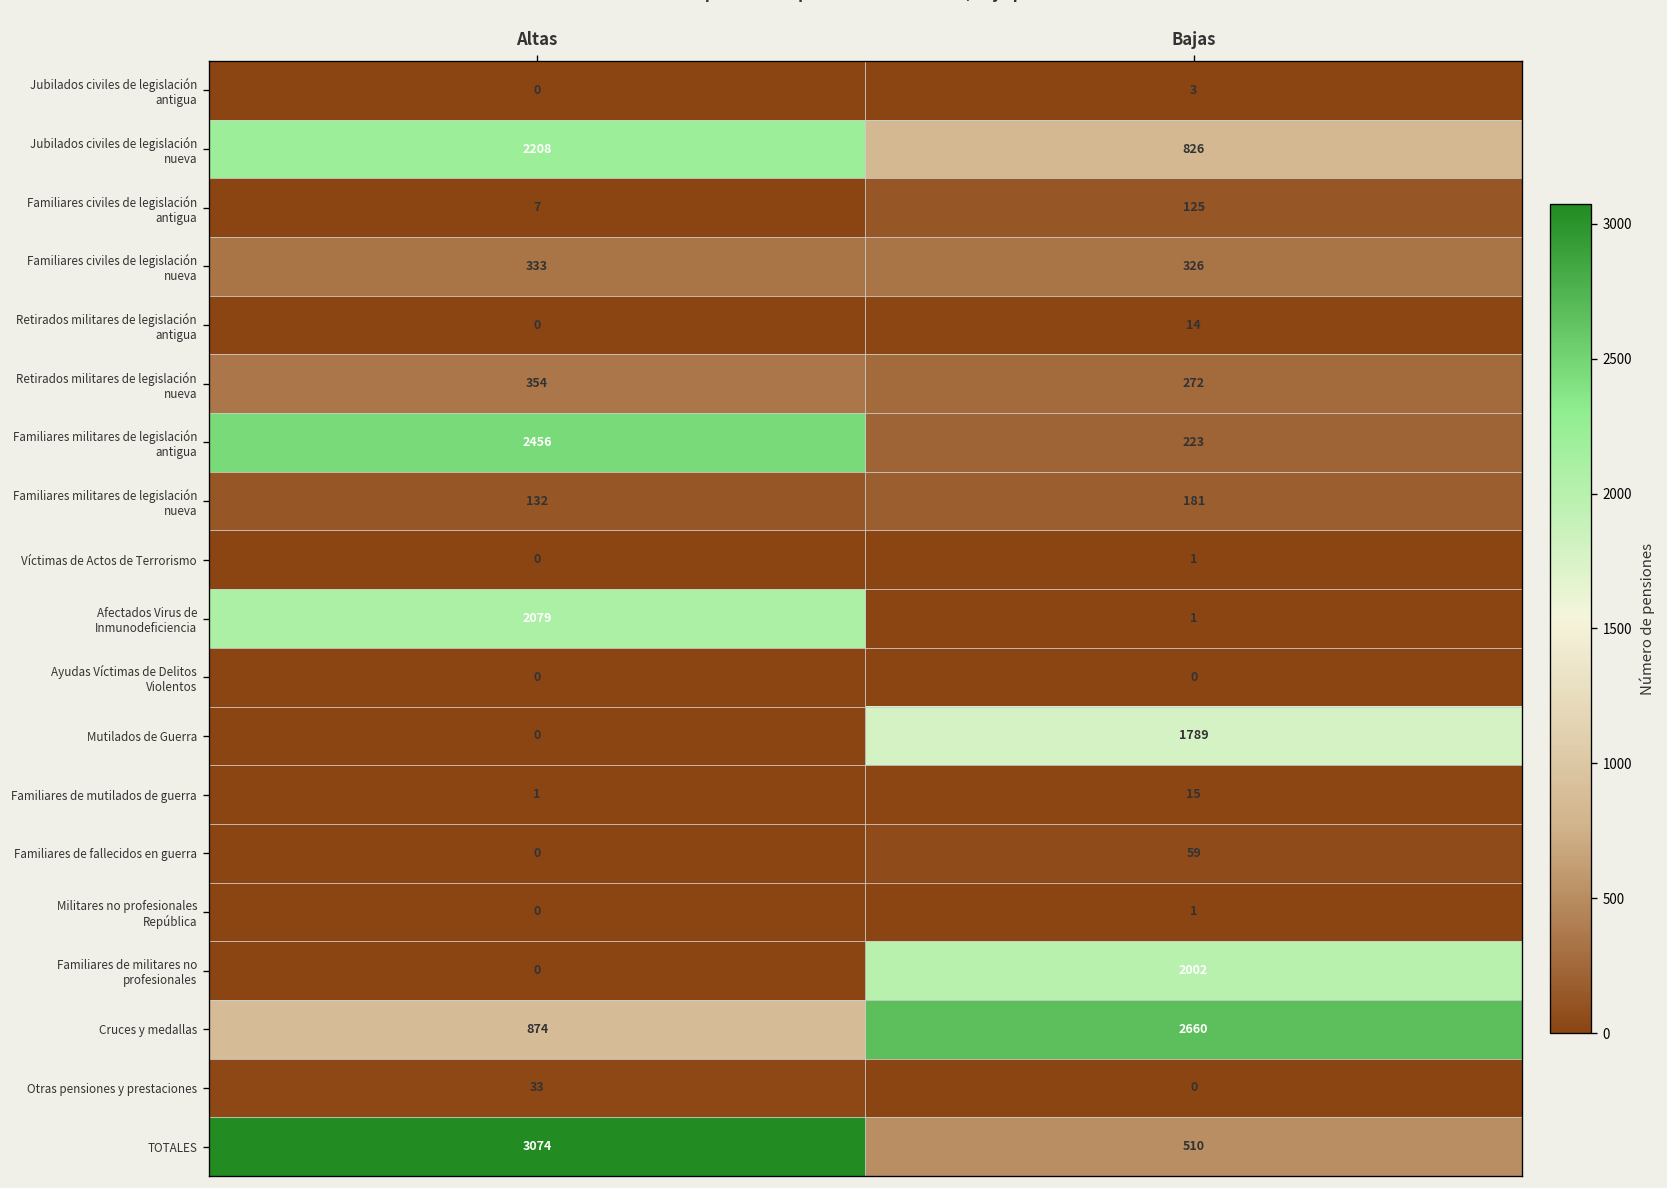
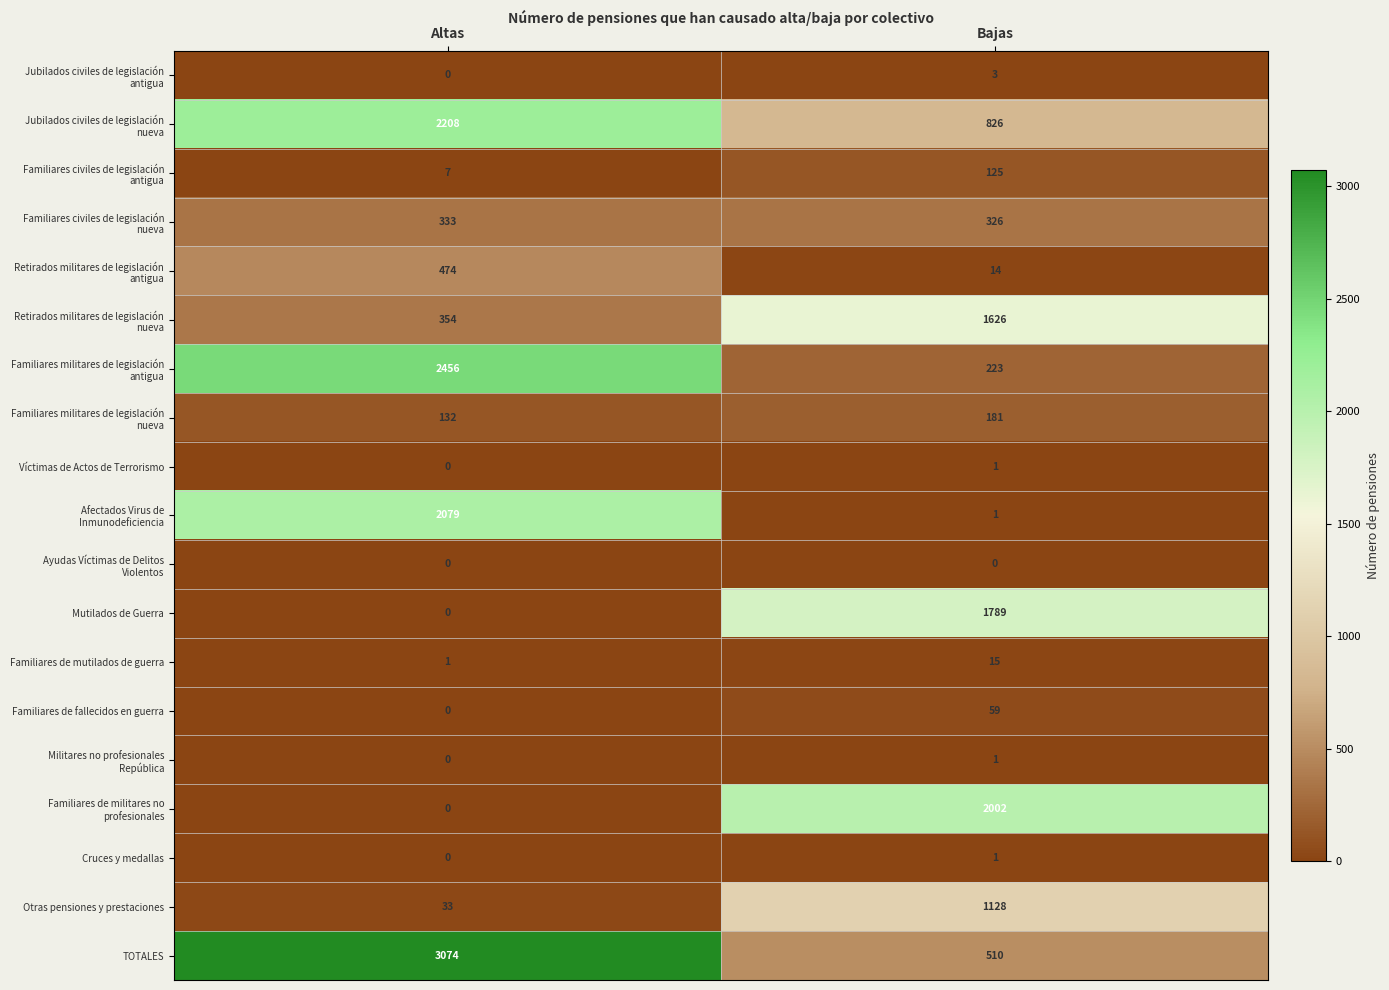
Retirados militares de legislación antigua, Altas: 0 -> 474
Retirados militares de legislación nueva, Bajas: 272 -> 1626
Cruces y medallas, Altas: 874 -> 0
Cruces y medallas, Bajas: 2660 -> 1
Otras pensiones y prestaciones, Bajas: 0 -> 1128
